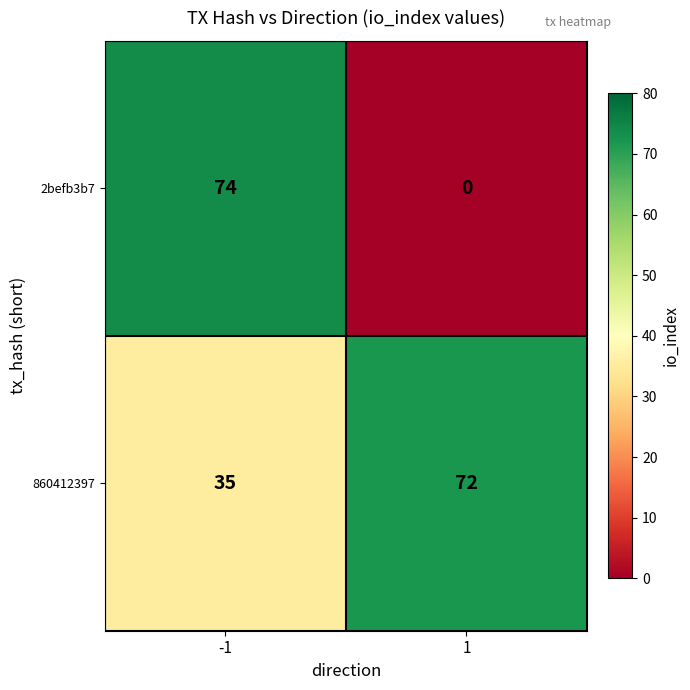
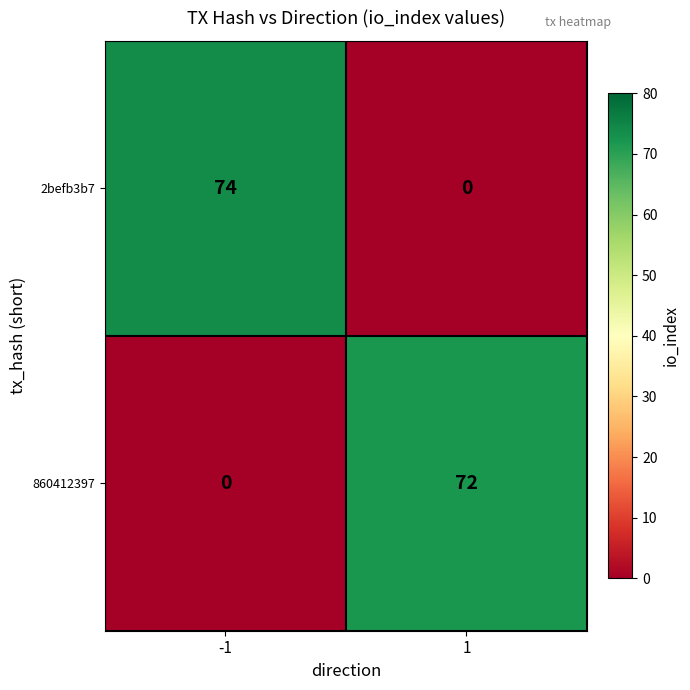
860412397, -1: 35 -> 0
